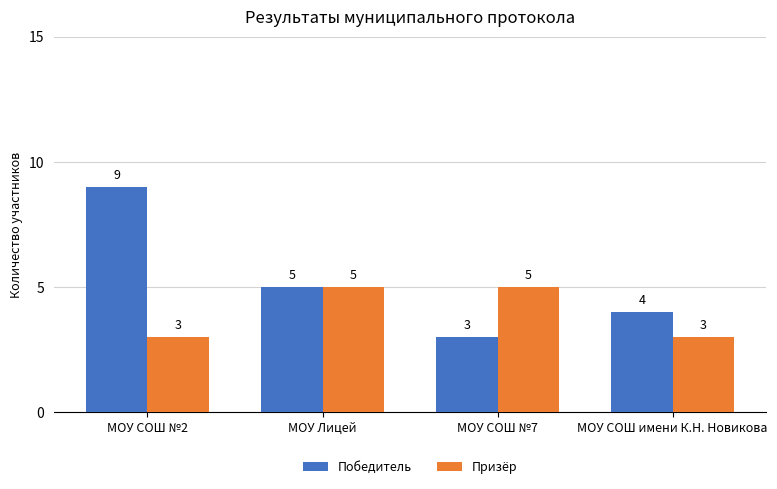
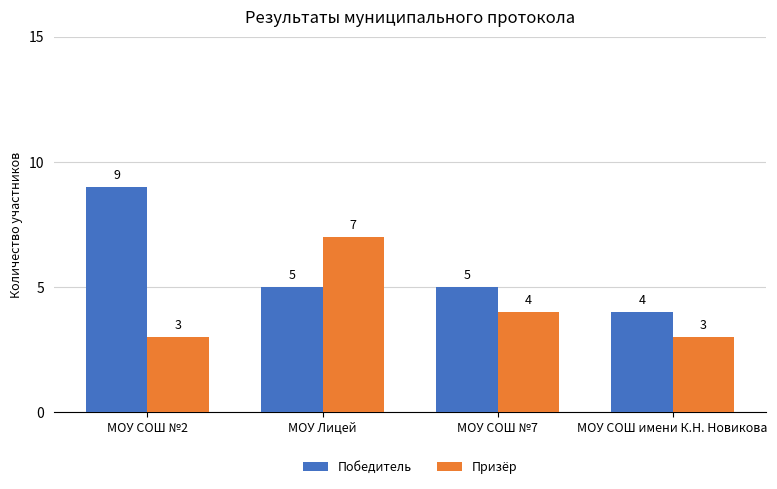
Призёр, МОУ Лицей: 5 -> 7
Победитель, МОУ СОШ №7: 3 -> 5
Призёр, МОУ СОШ №7: 5 -> 4
